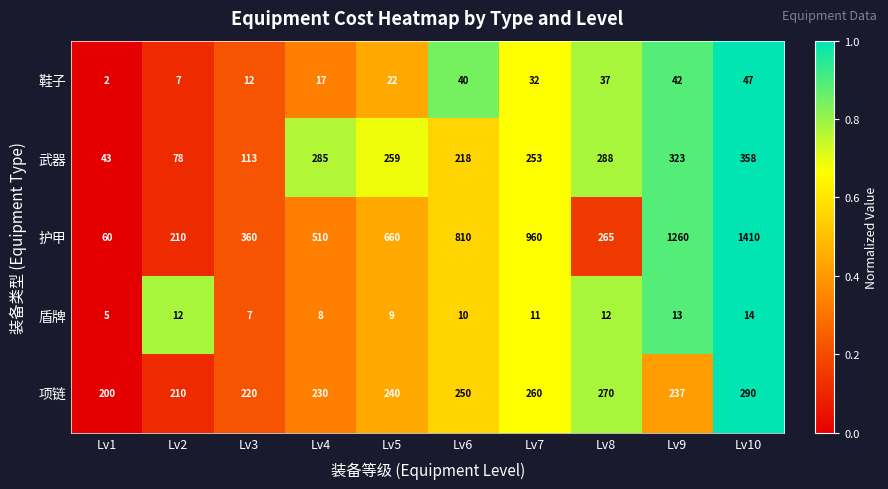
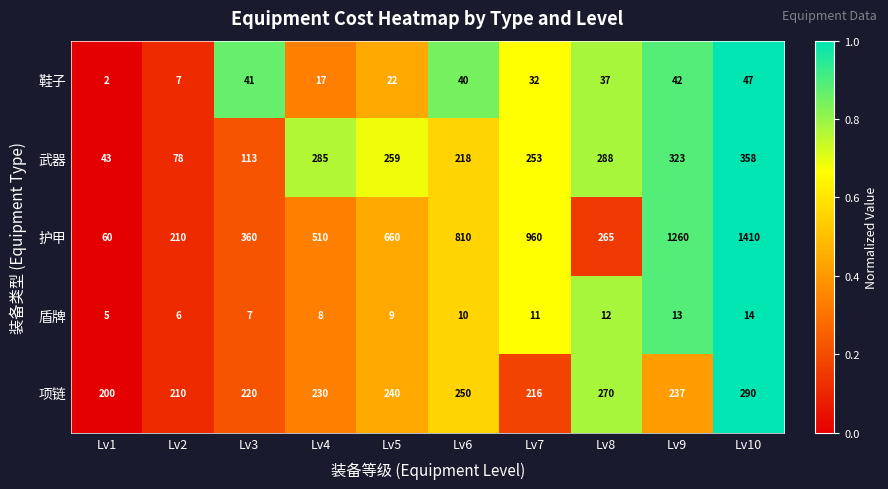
鞋子, Lv3: 12 -> 41
盾牌, Lv2: 12 -> 6
项链, Lv7: 260 -> 216
